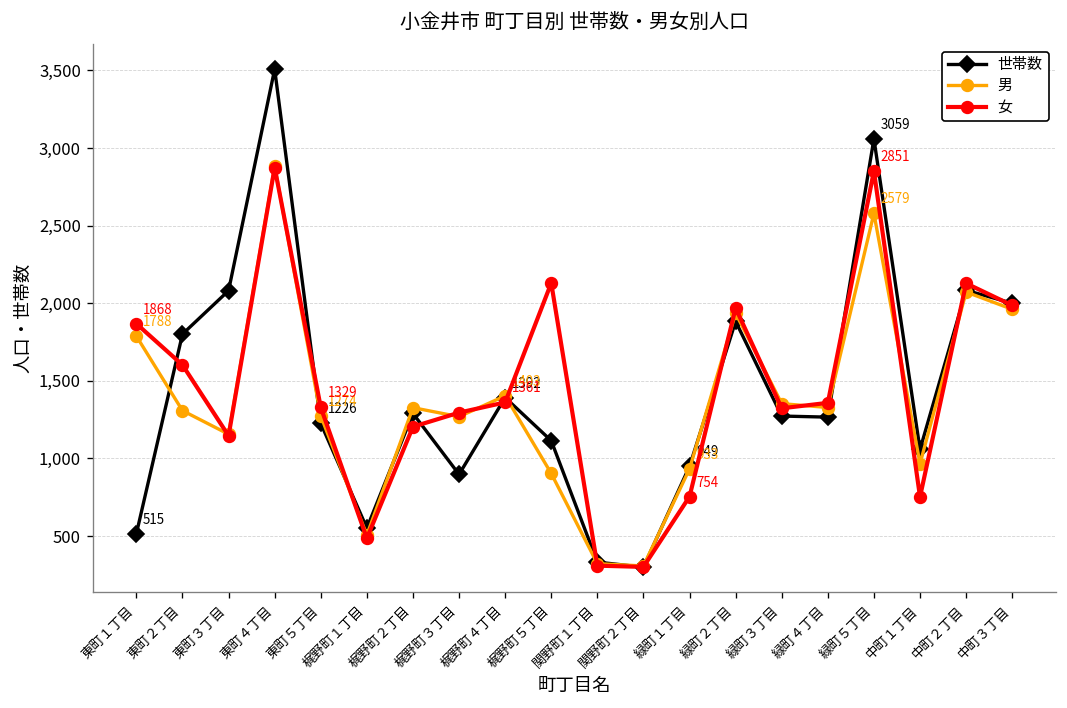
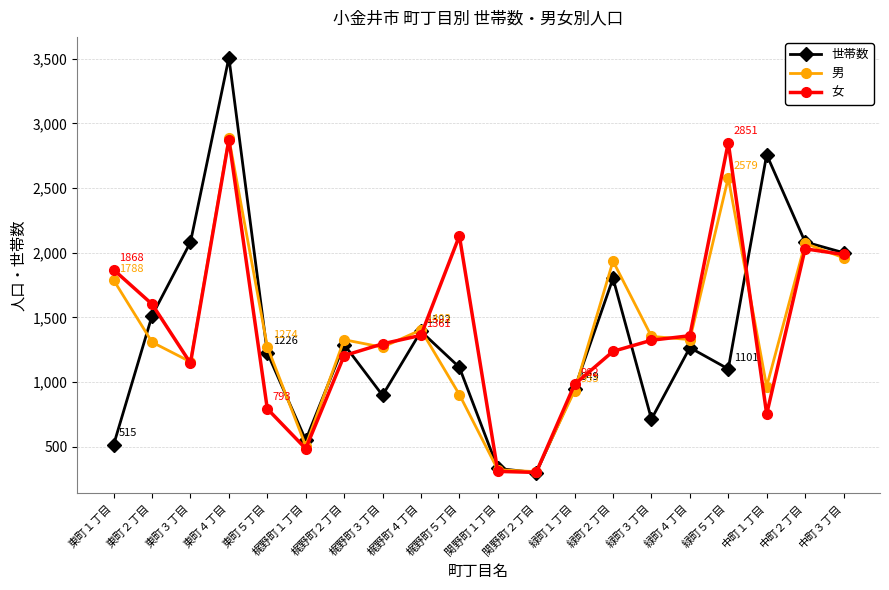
世帯数, 東町２丁目: 1,800 -> 1,510
女, 東町５丁目: 1329 -> 793
女, 緑町１丁目: 754 -> 982
世帯数, 緑町２丁目: 1,880 -> 1,800
女, 緑町２丁目: 1,970 -> 1,240
世帯数, 緑町３丁目: 1,270 -> 710
世帯数, 緑町５丁目: 3059 -> 1101
世帯数, 中町１丁目: 1,060 -> 2,760
女, 中町２丁目: 2,130 -> 2,030
